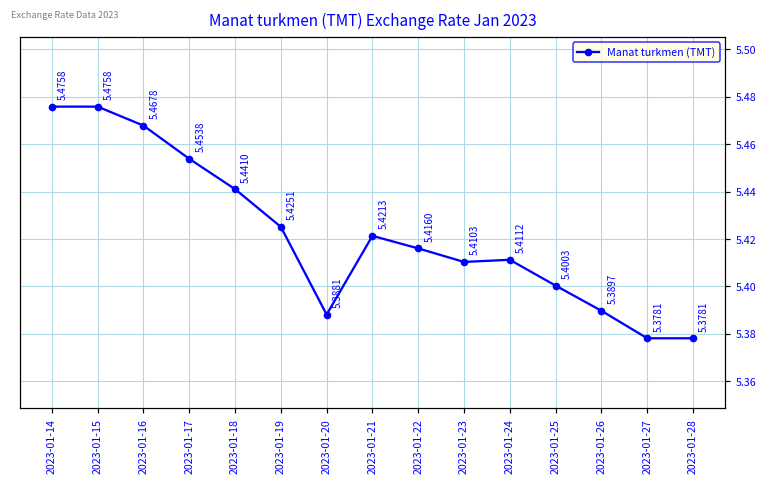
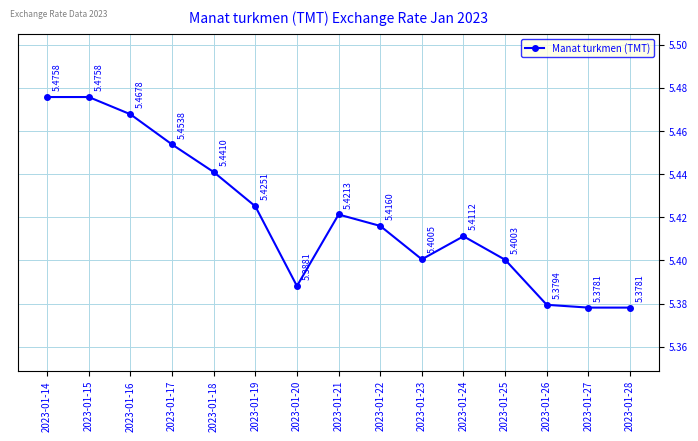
2023-01-23: 5.4103 -> 5.4005
2023-01-26: 5.3897 -> 5.3794
